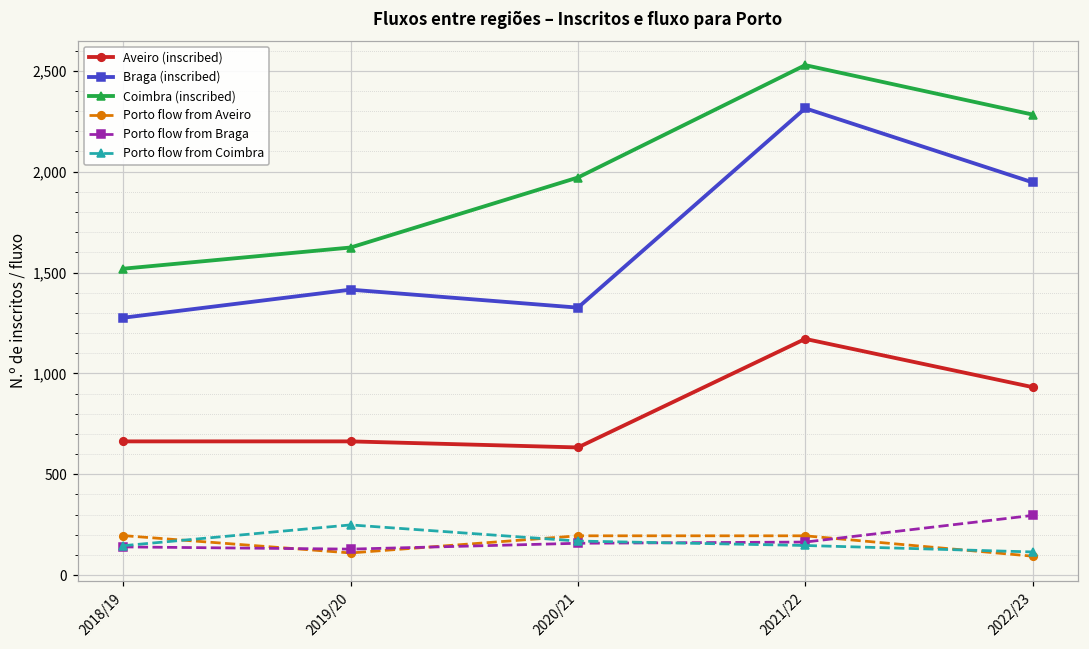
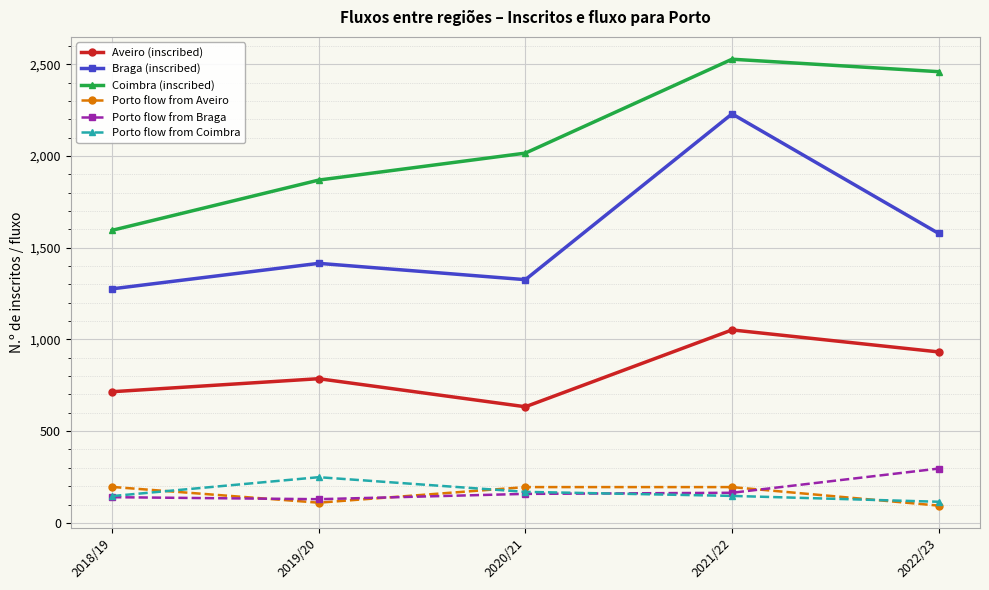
Aveiro (inscribed), 2018/19: 660 -> 720
Coimbra (inscribed), 2018/19: 1,520 -> 1,600
Aveiro (inscribed), 2019/20: 660 -> 790
Coimbra (inscribed), 2019/20: 1,620 -> 1,870
Coimbra (inscribed), 2020/21: 1,970 -> 2,020
Aveiro (inscribed), 2021/22: 1,170 -> 1,050
Braga (inscribed), 2021/22: 2,310 -> 2,230
Braga (inscribed), 2022/23: 1,950 -> 1,580
Coimbra (inscribed), 2022/23: 2,280 -> 2,460
